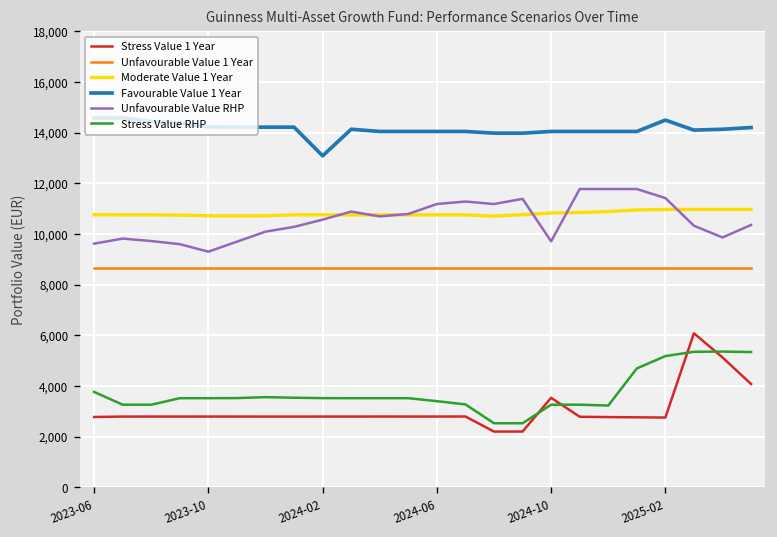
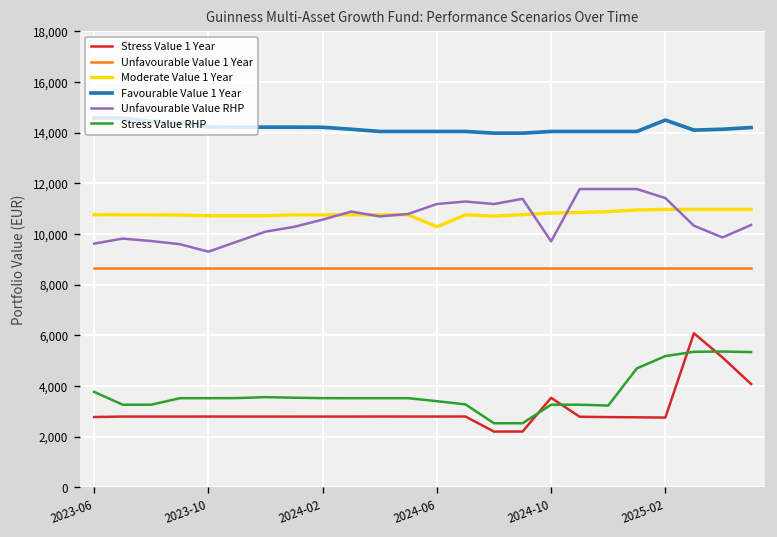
Favourable Value 1 Year, 2024-02: 13,100 -> 14,200
Moderate Value 1 Year, 2024-06: 10,800 -> 10,300
